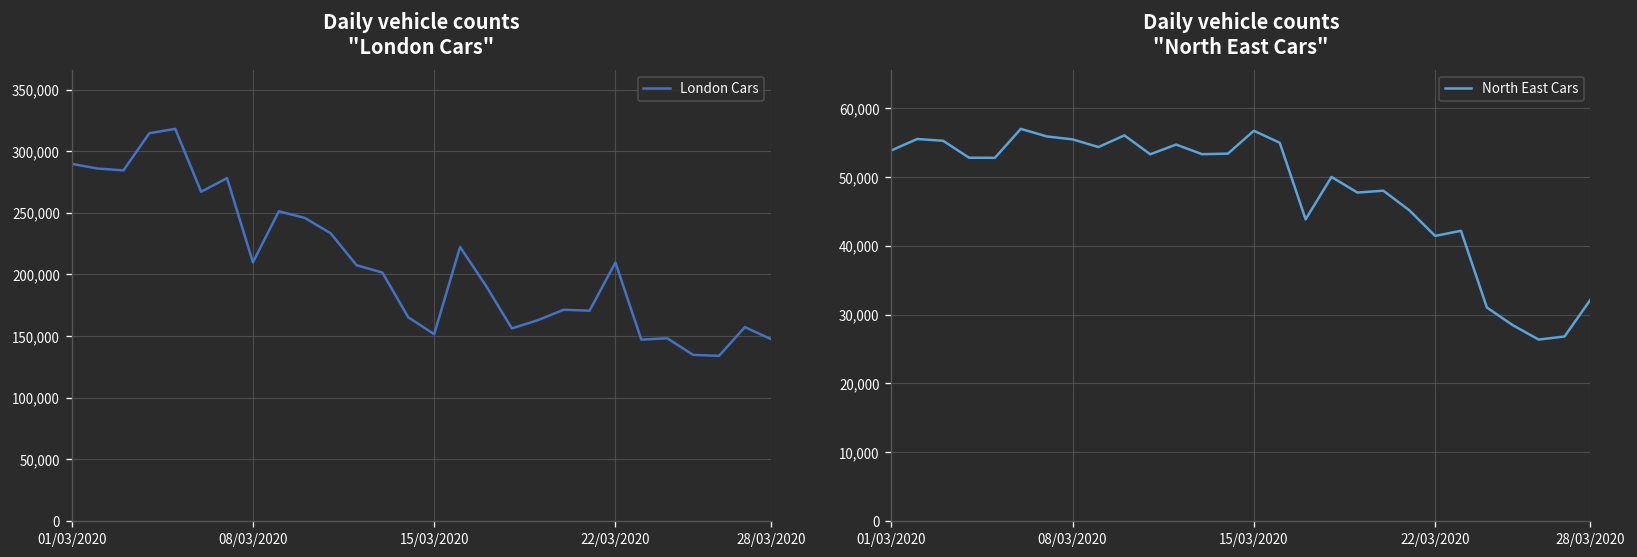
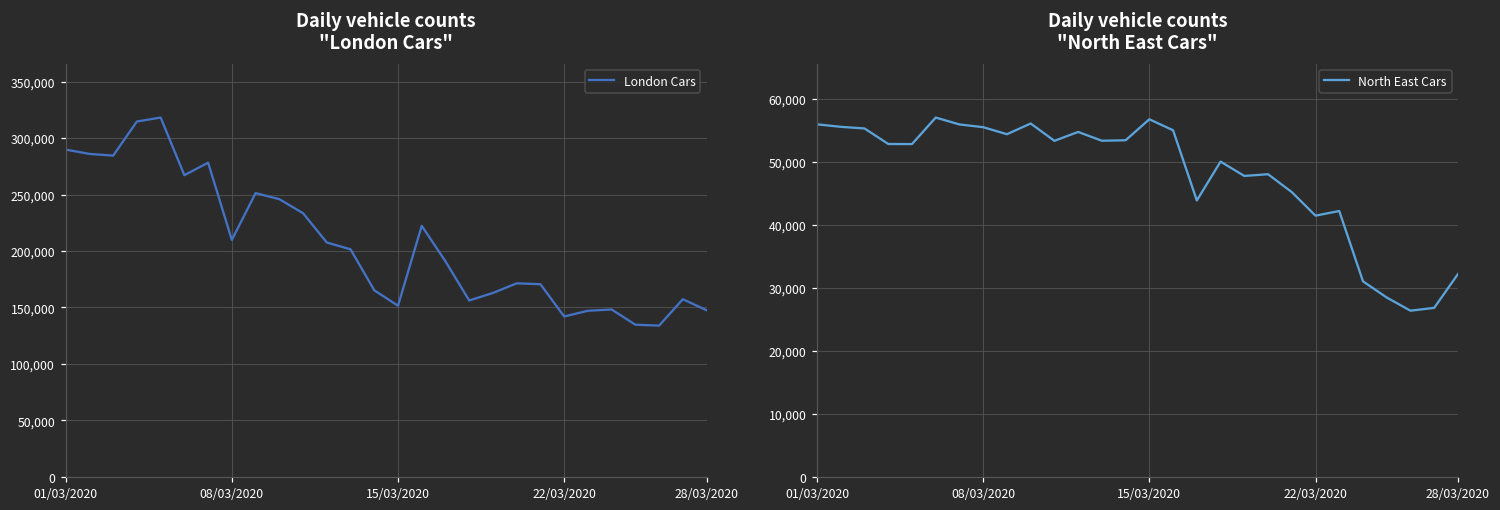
Daily vehicle counts "London Cars", 22/03/2020: 210,000 -> 142,000
Daily vehicle counts "North East Cars", 01/03/2020: 54,000 -> 56,000
